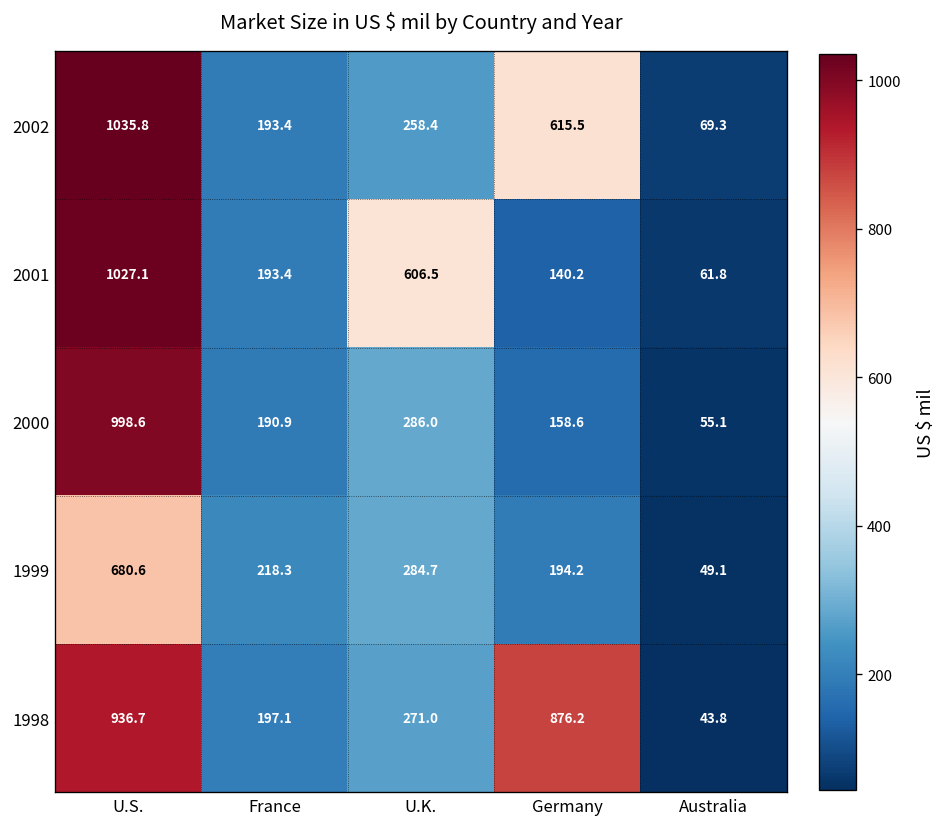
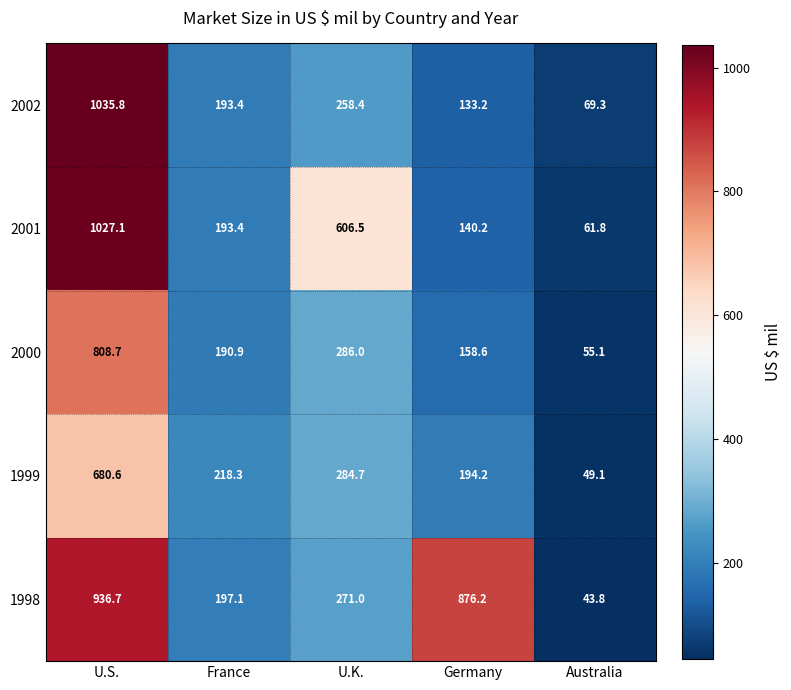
2002, Germany: 615.5 -> 133.2
2000, U.S.: 998.6 -> 808.7
